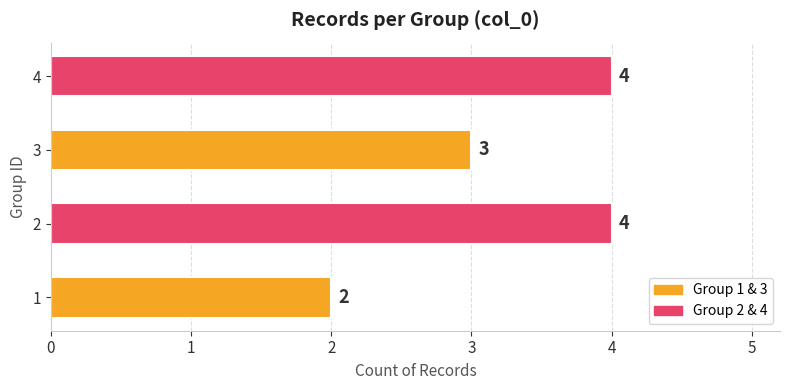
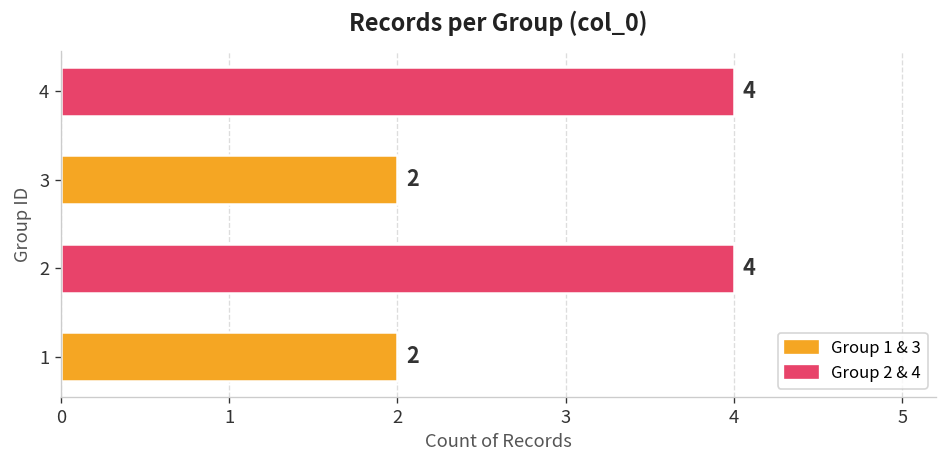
3: 3 -> 2
